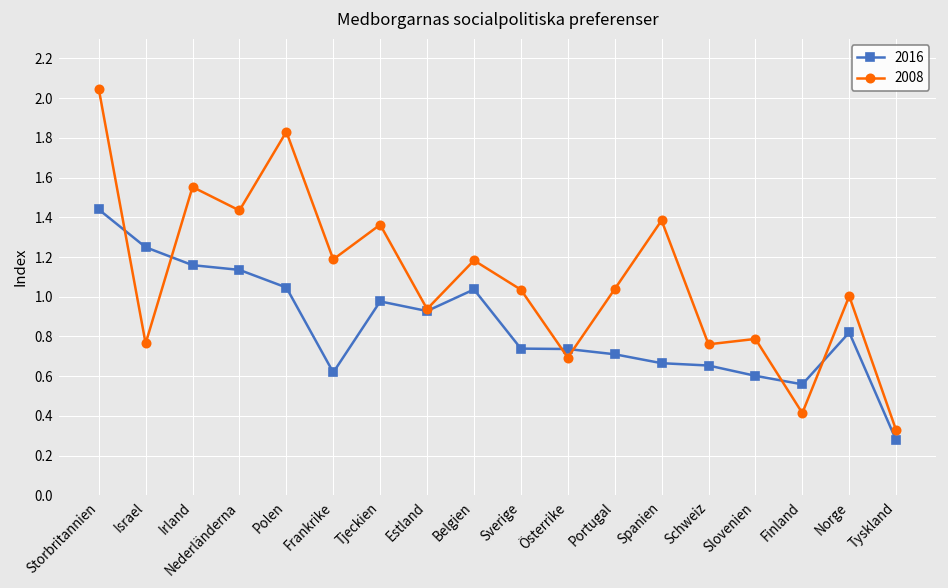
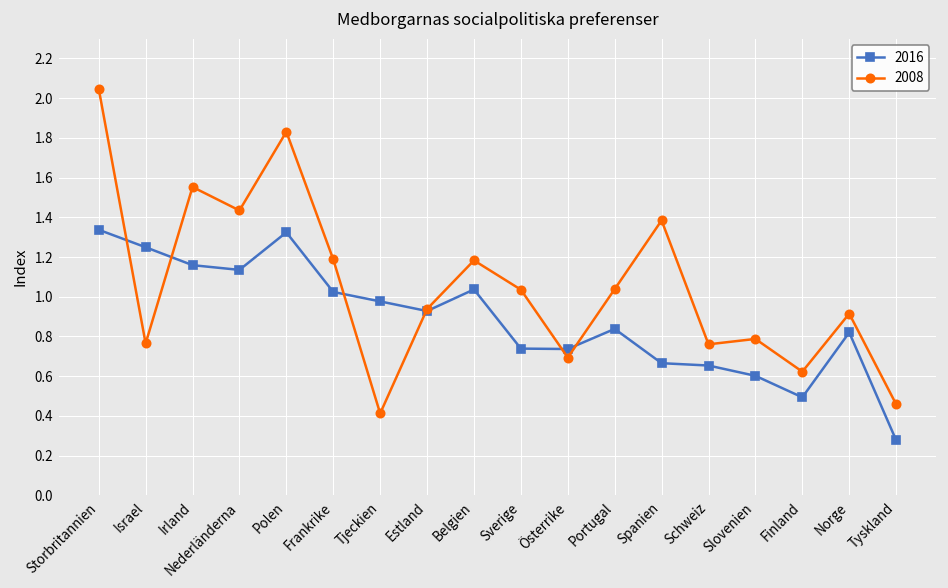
2016, Storbritannien: 1.44 -> 1.34
2016, Polen: 1.05 -> 1.32
2016, Frankrike: 0.62 -> 1.02
2008, Tjeckien: 1.36 -> 0.41
2016, Portugal: 0.71 -> 0.84
2016, Finland: 0.56 -> 0.49
2008, Finland: 0.41 -> 0.62
2008, Norge: 1.00 -> 0.92
2008, Tyskland: 0.33 -> 0.46
